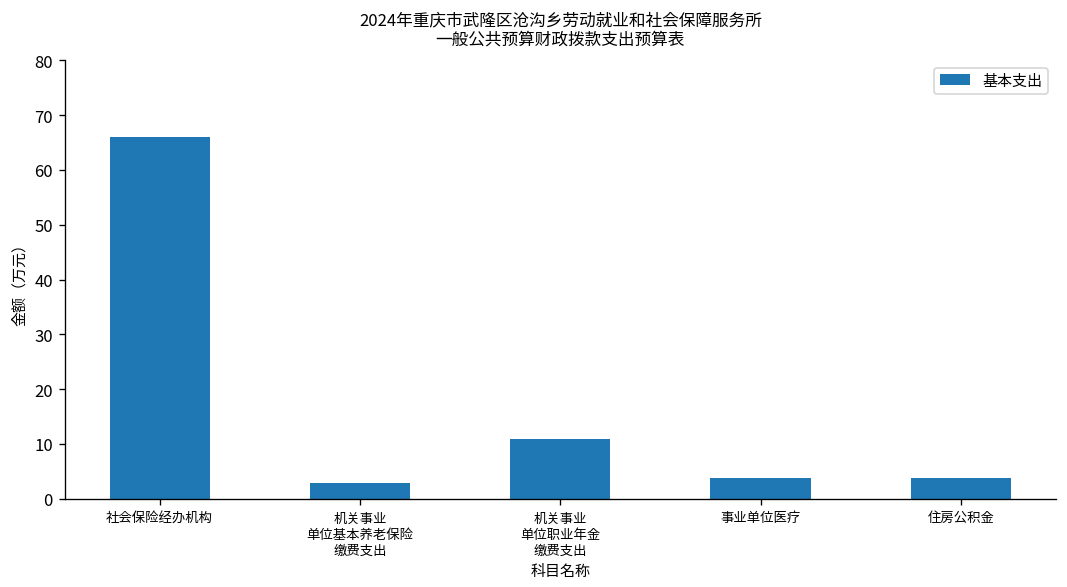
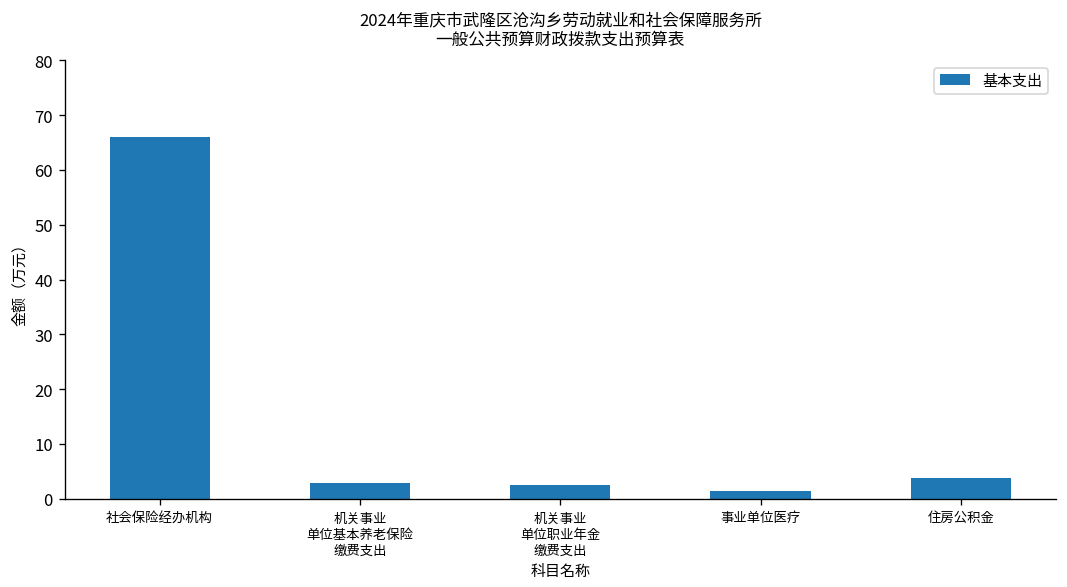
机关事业 单位职业年金 缴费支出: 11 -> 3
事业单位医疗: 4 -> 1
